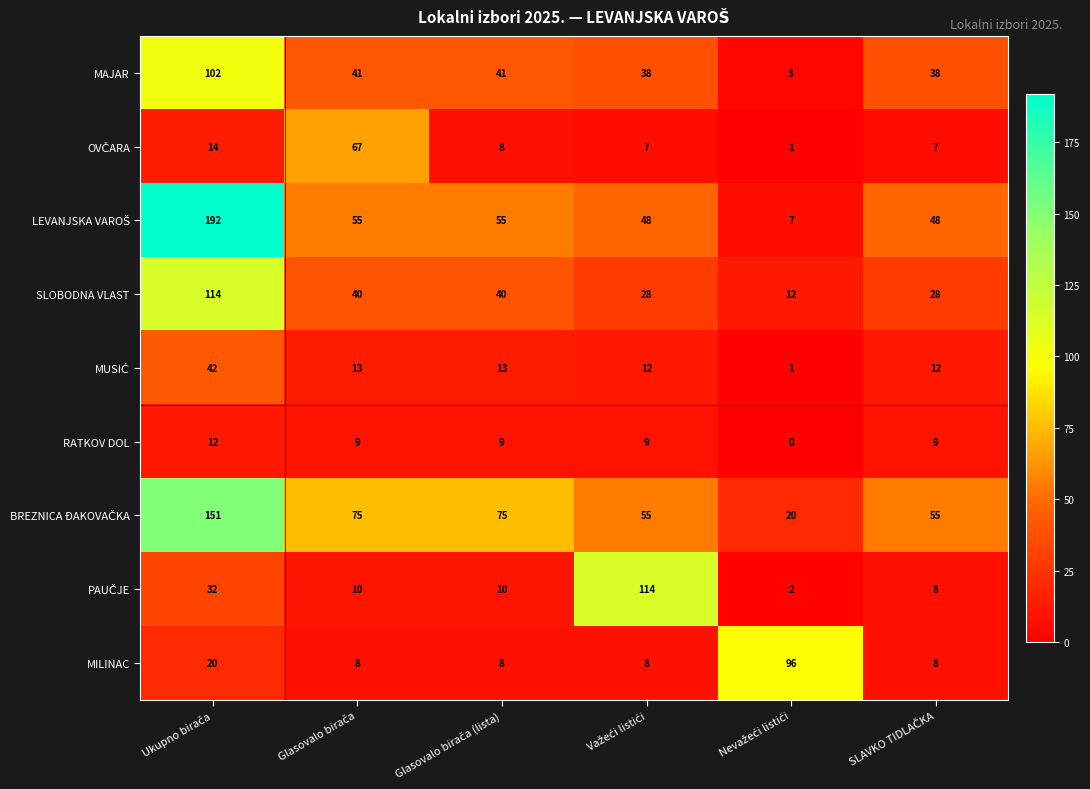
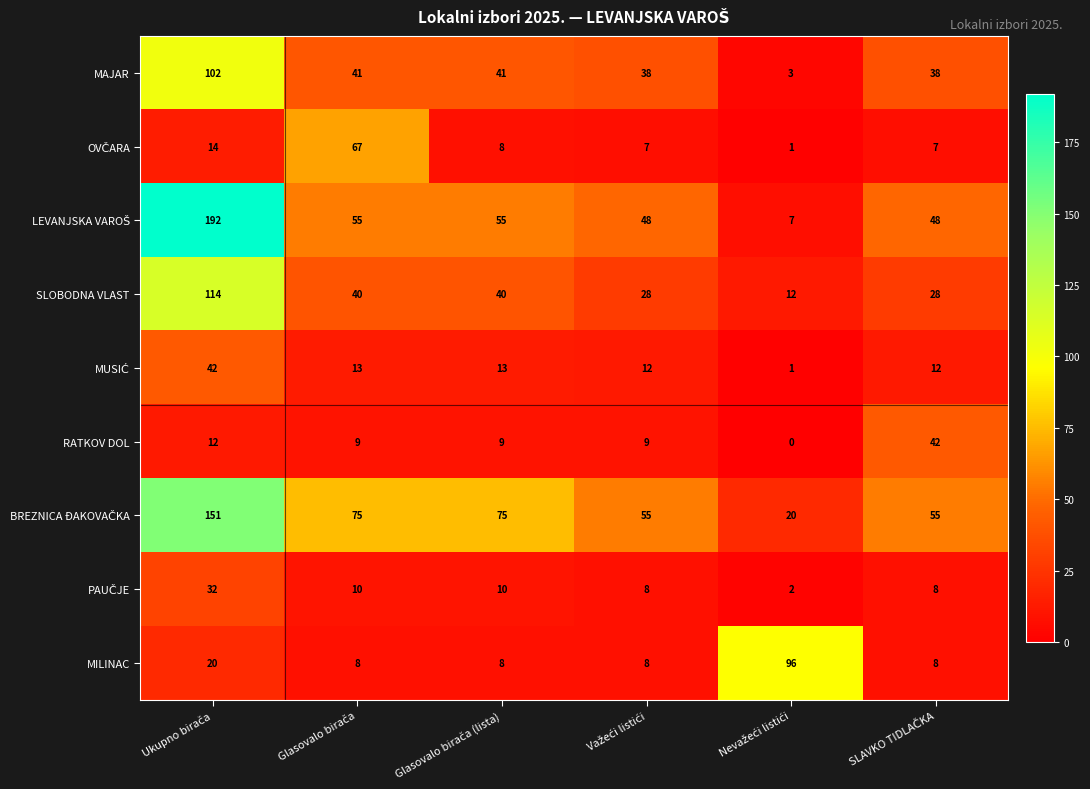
RATKOV DOL, SLAVKO TIDLAČKA: 9 -> 42
PAUČJE, Važeći listići: 114 -> 8
